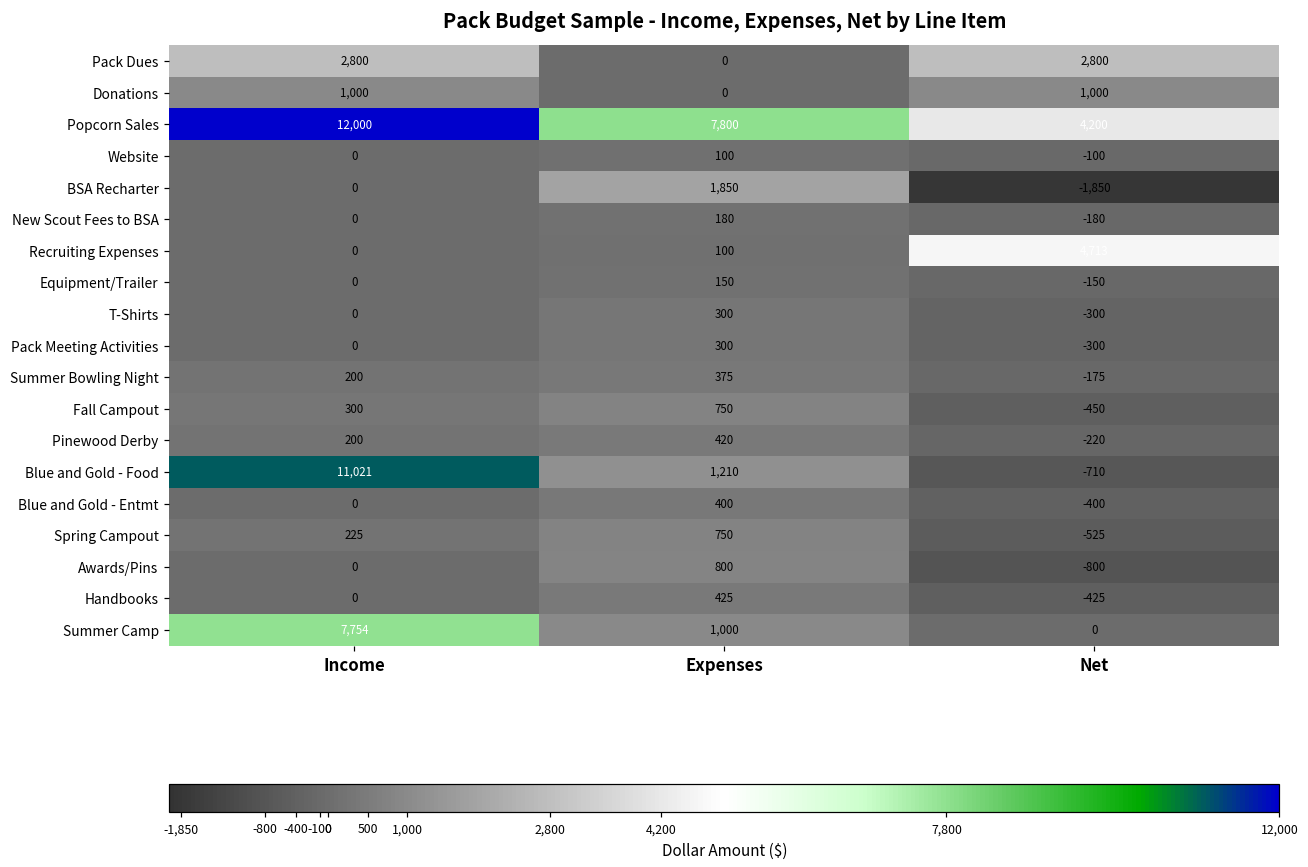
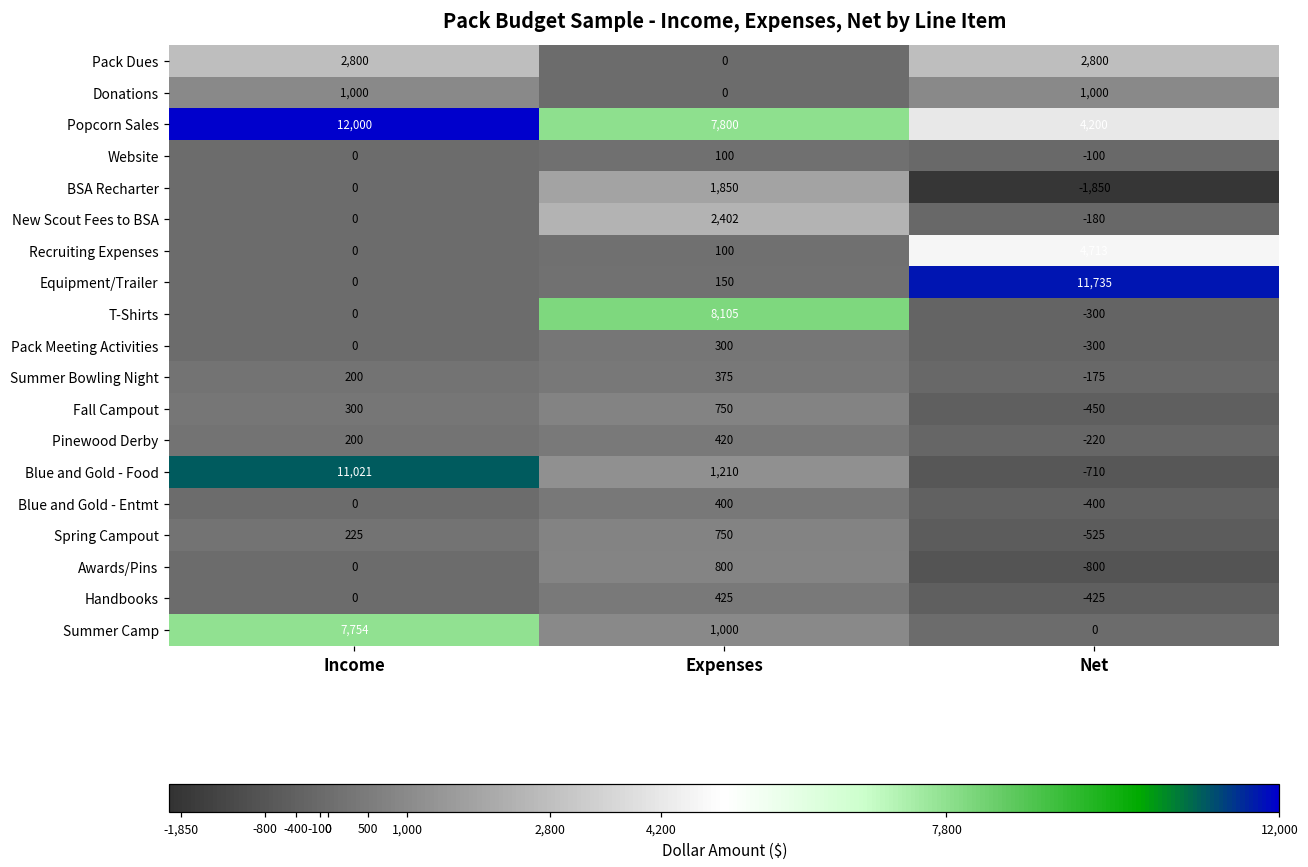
New Scout Fees to BSA, Expenses: 180 -> 2,402
Equipment/Trailer, Net: -150 -> 11,735
T-Shirts, Expenses: 300 -> 8,105
